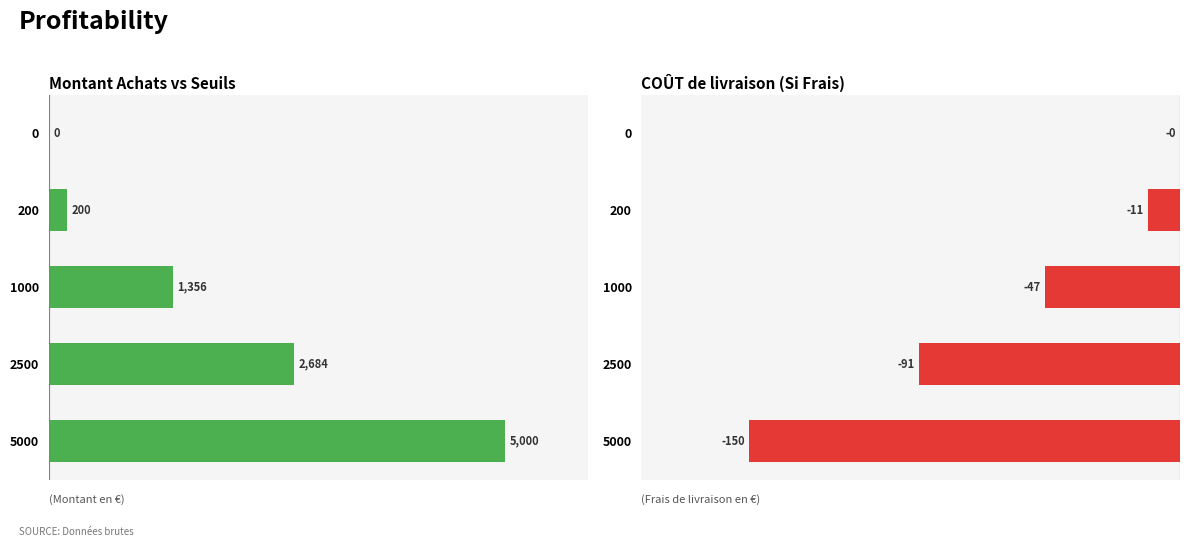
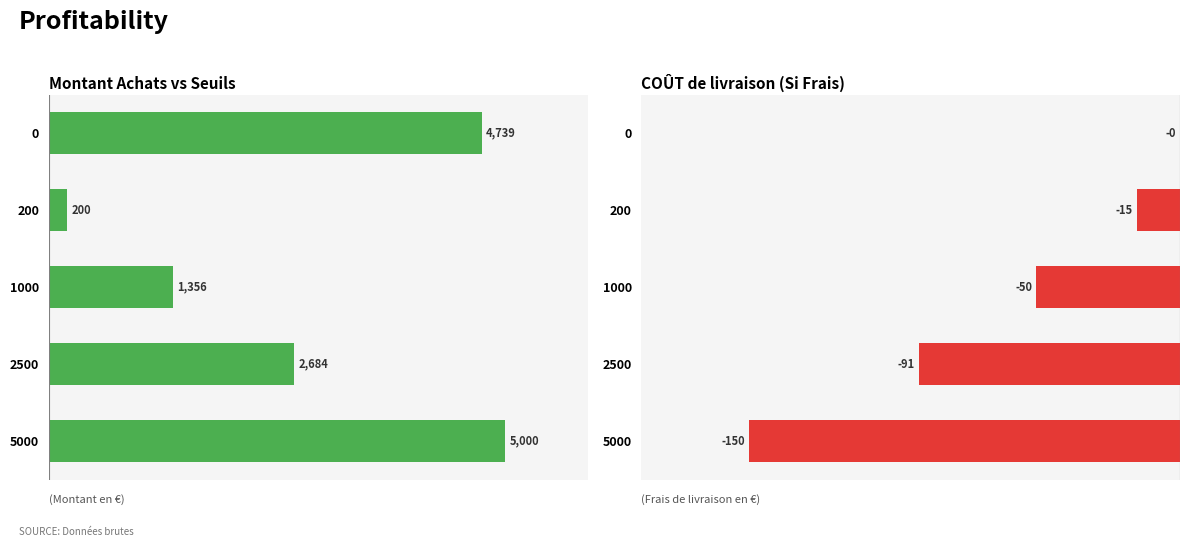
Montant Achats vs Seuils, 0: 0 -> 4,739
COÛT de livraison (Si Frais), 200: -11 -> -15
COÛT de livraison (Si Frais), 1000: -47 -> -50
